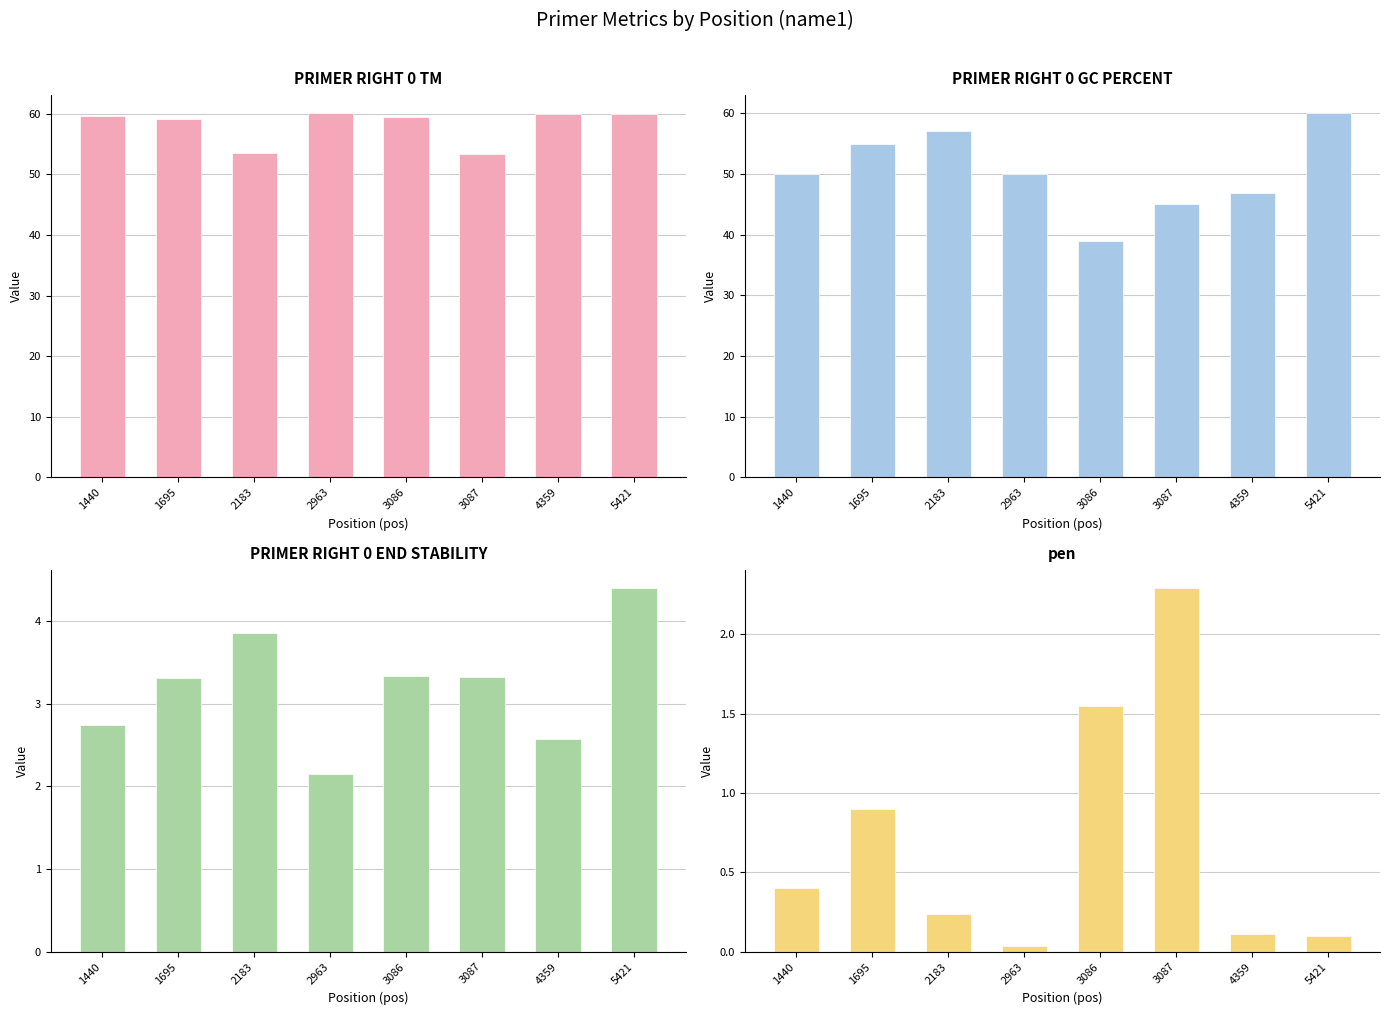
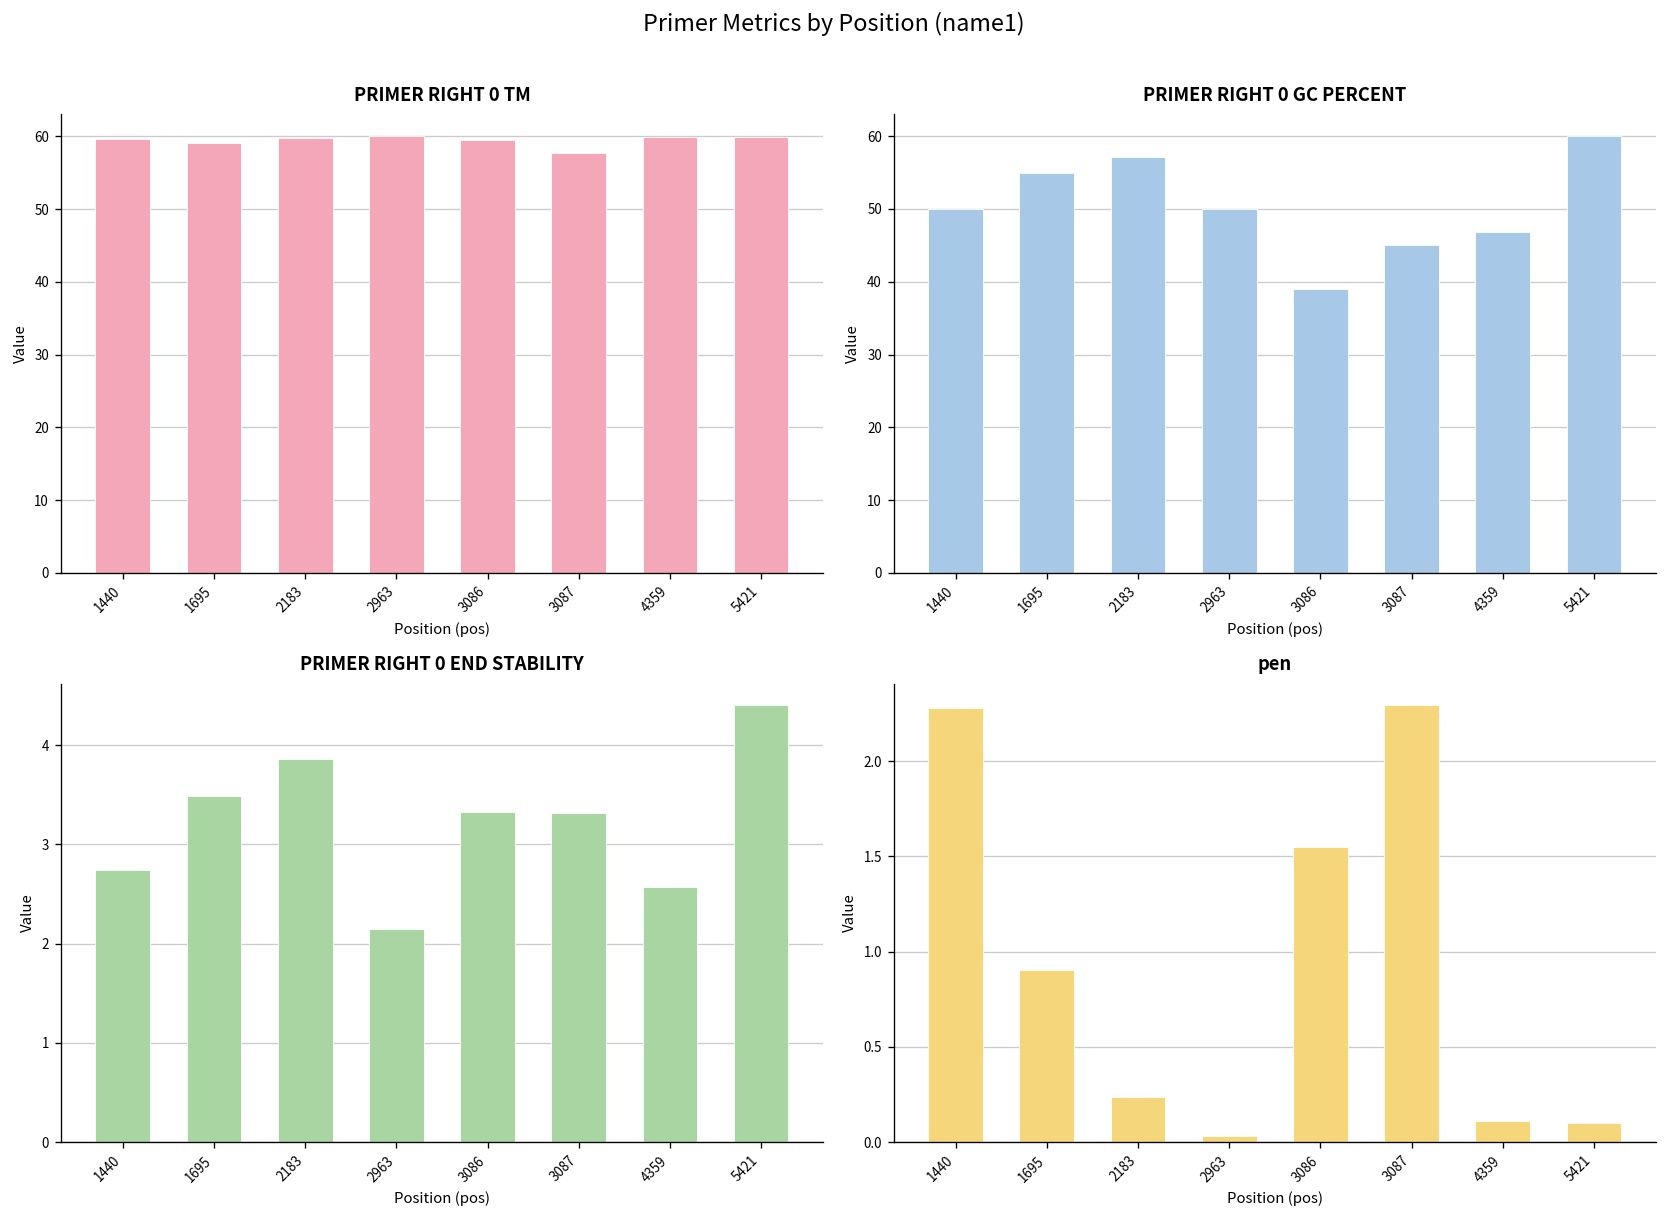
PRIMER RIGHT 0 TM, 2183: 54 -> 60
PRIMER RIGHT 0 TM, 3087: 53 -> 58
PRIMER RIGHT 0 END STABILITY, 1695: 3.3 -> 3.5
pen, 1440: 0.40 -> 2.28
